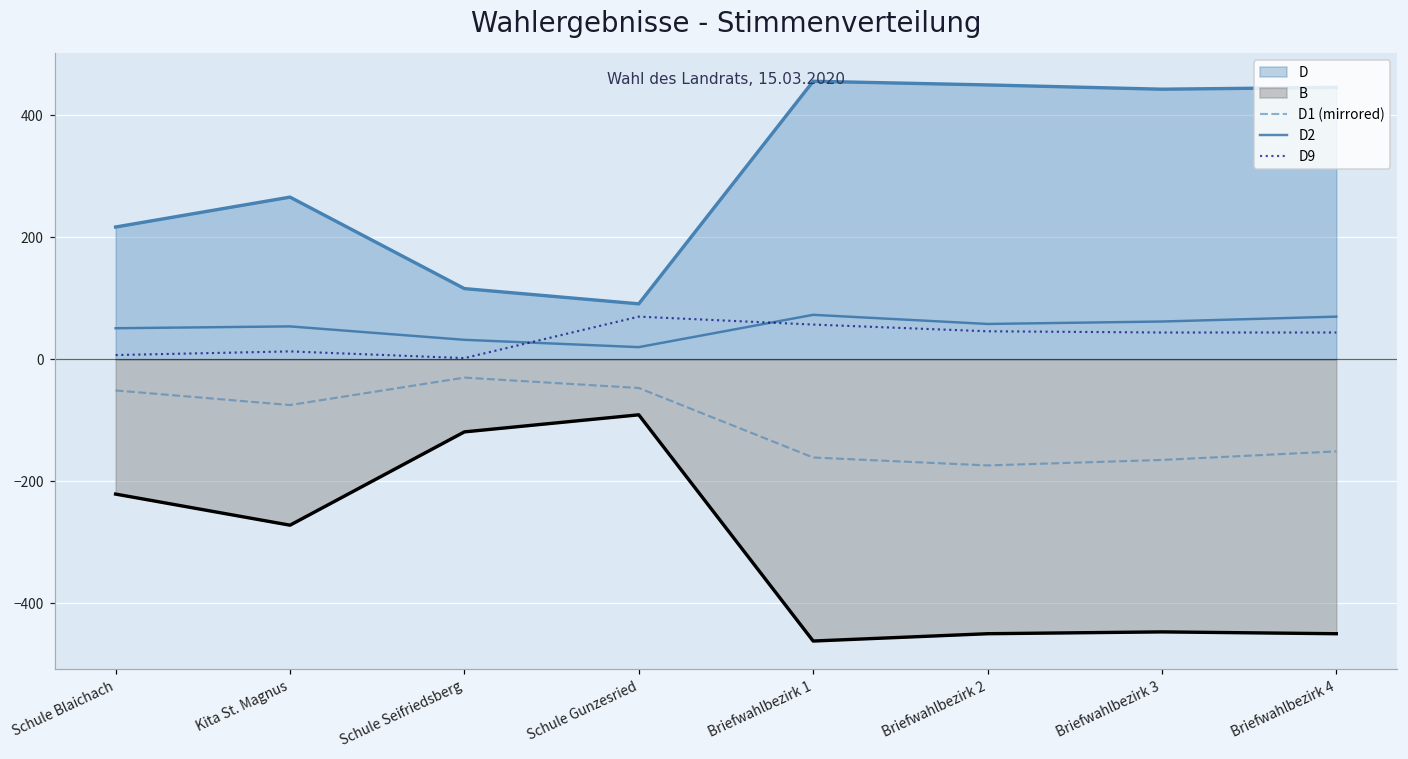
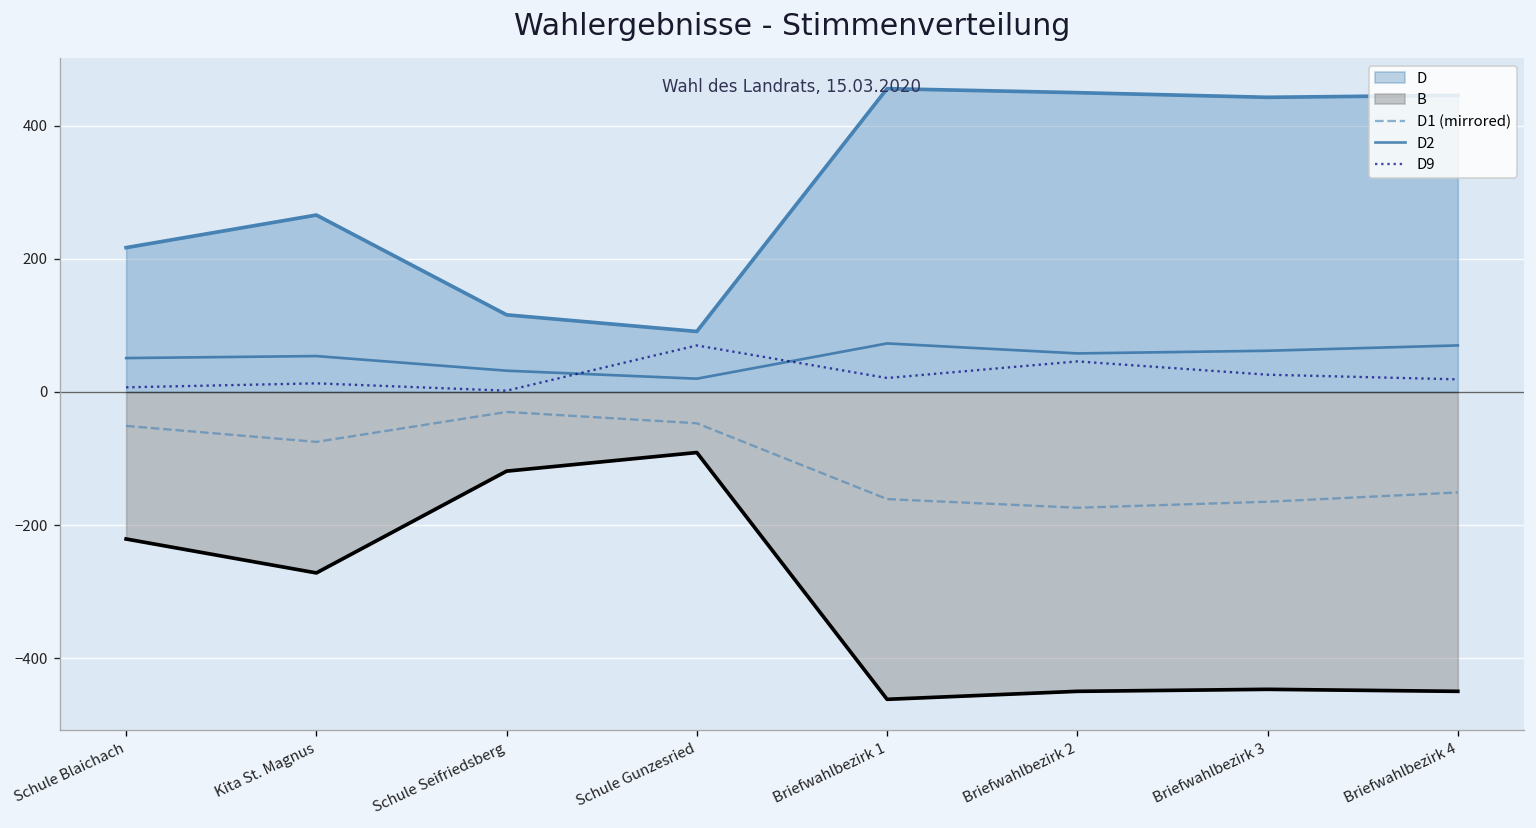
D9, Briefwahlbezirk 1: 60 -> 20
D9, Briefwahlbezirk 3: 40 -> 30
D9, Briefwahlbezirk 4: 40 -> 20
